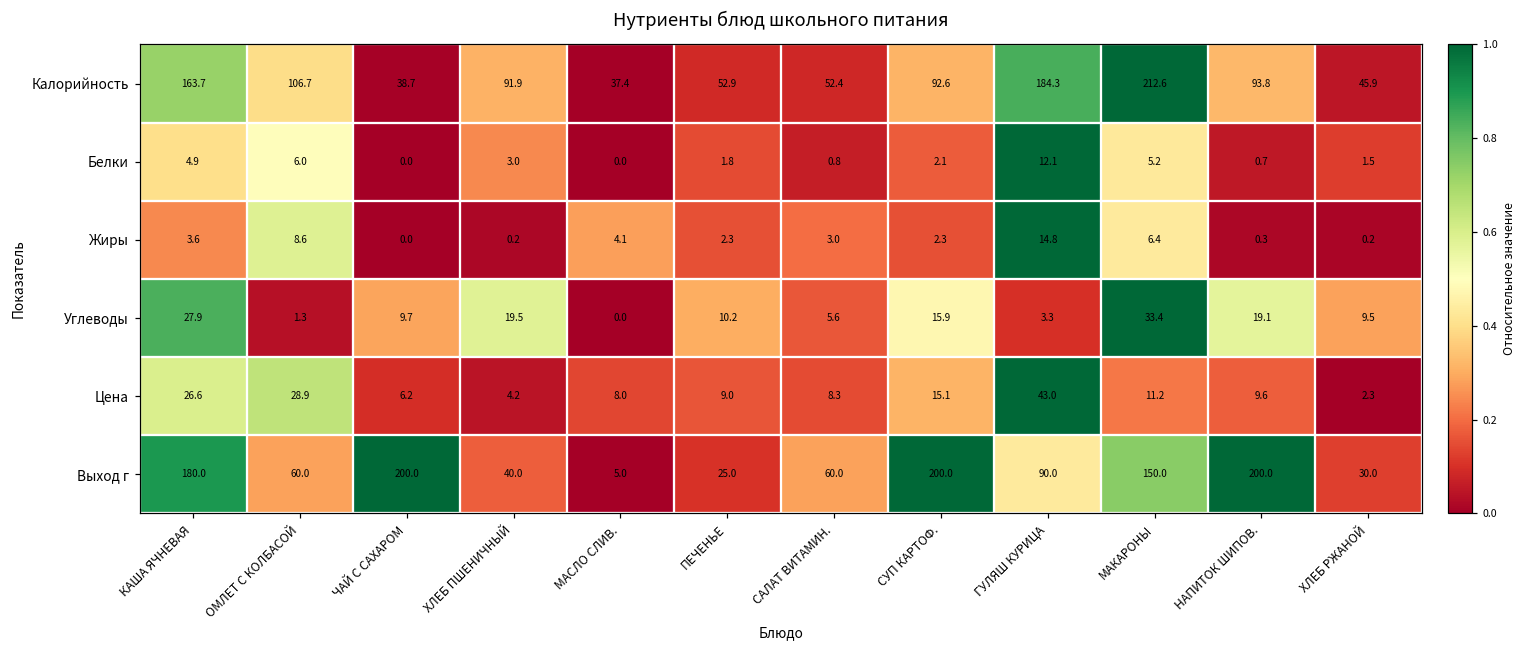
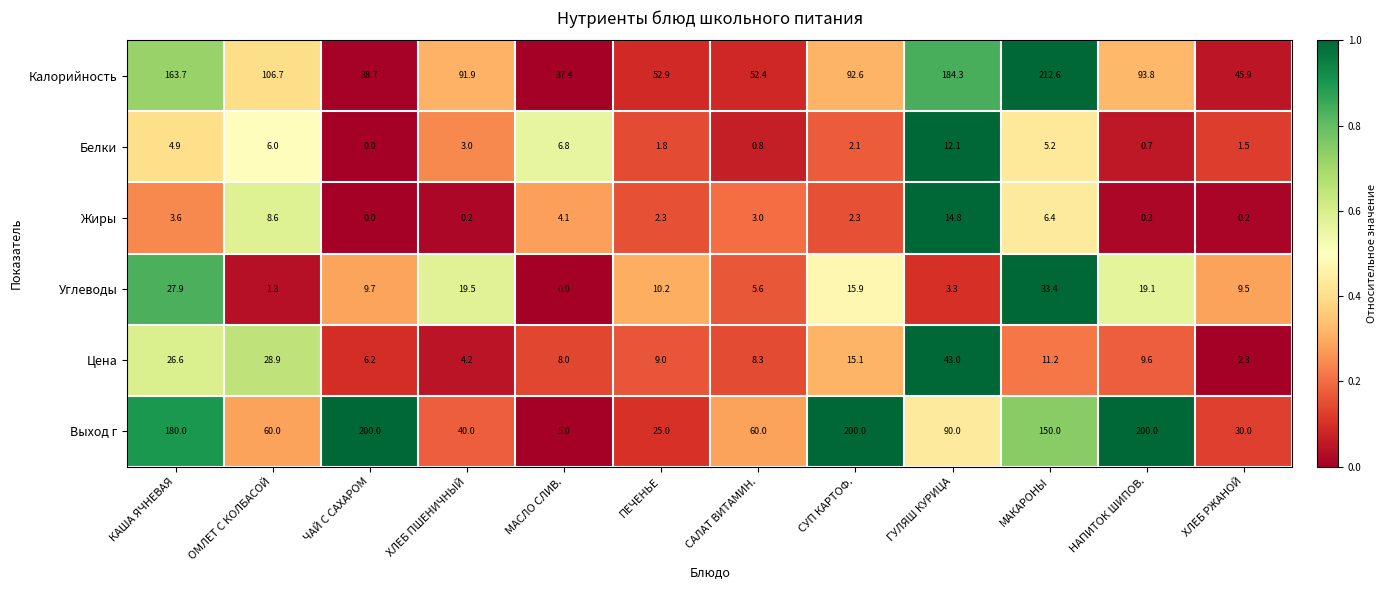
Белки, МАСЛО СЛИВ.: 0.0 -> 6.8
